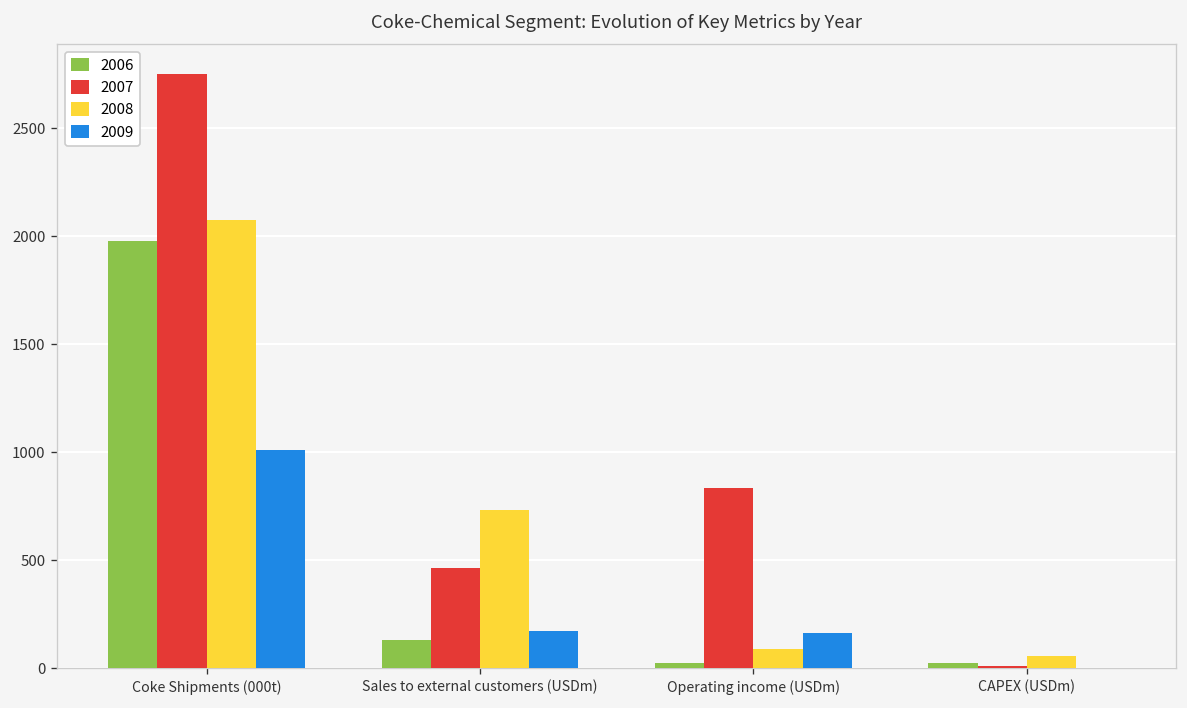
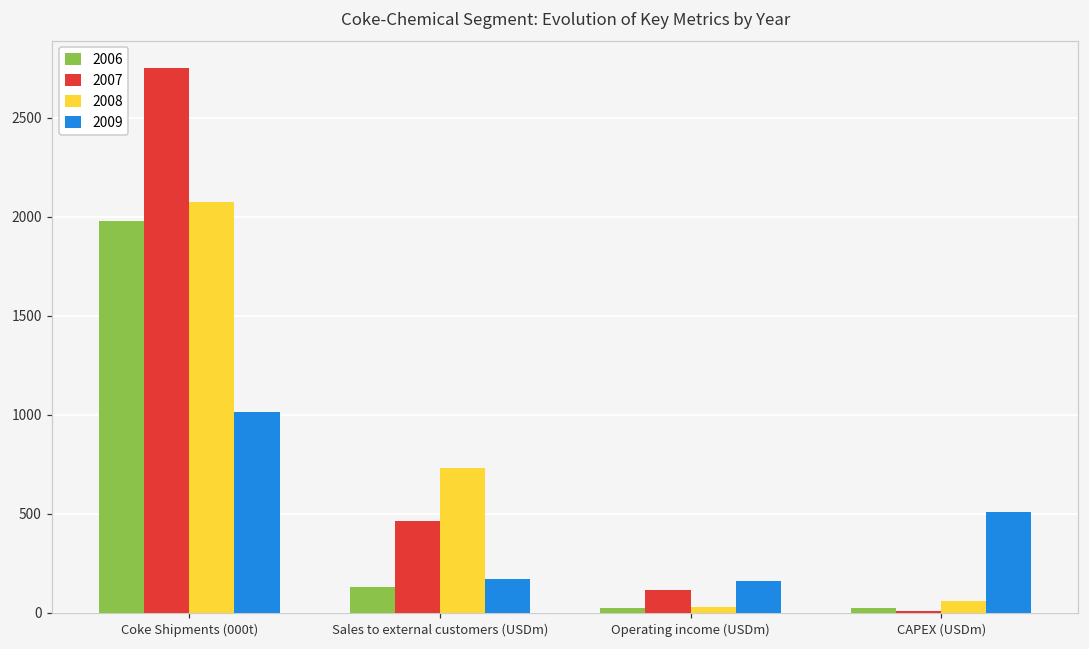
2007, Operating income (USDm): 830 -> 110
2008, Operating income (USDm): 90 -> 30
2009, CAPEX (USDm): 0 -> 510
